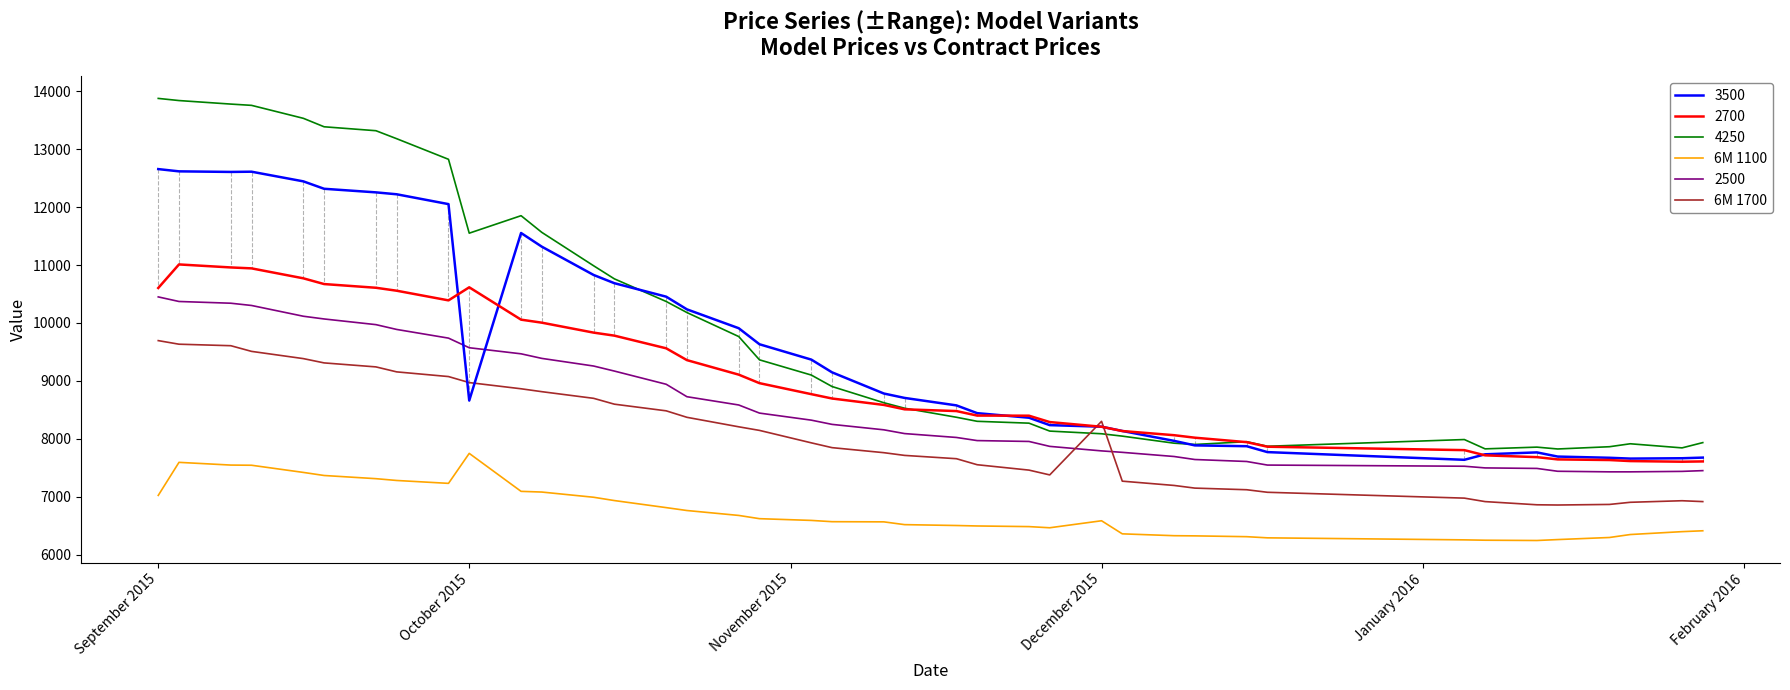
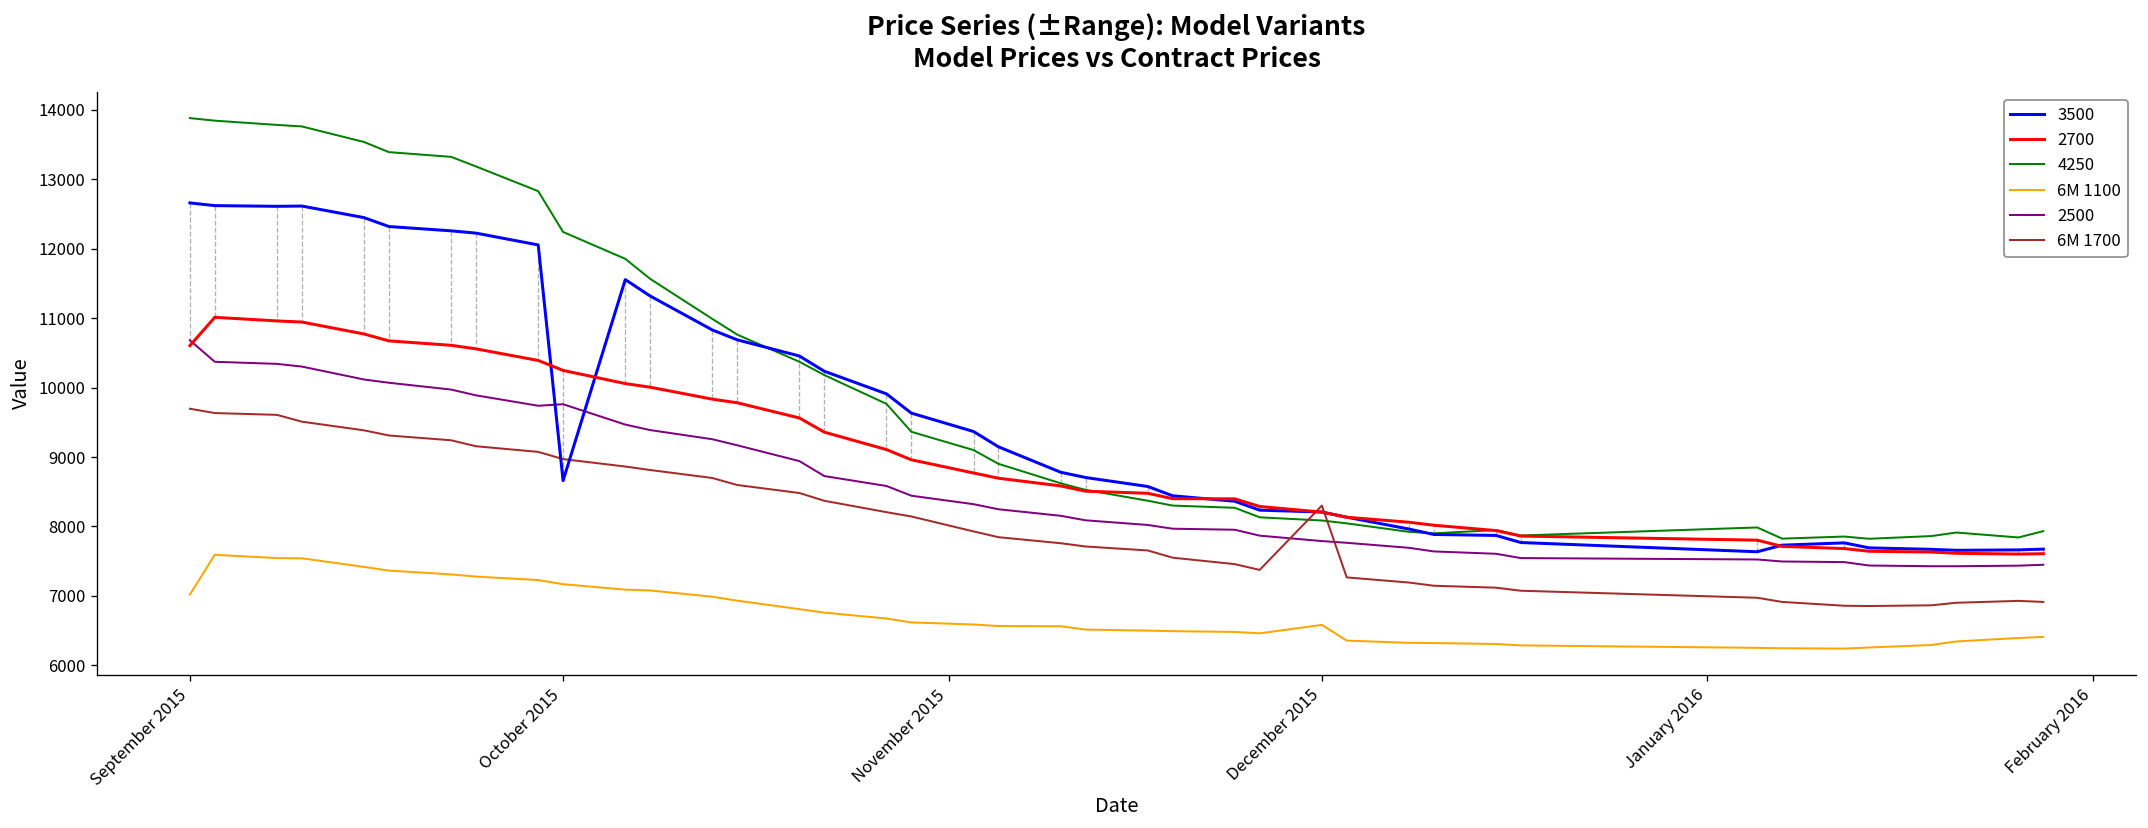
2500, September 2015: 10500 -> 10700
2700, October 2015: 10600 -> 10200
4250, October 2015: 11600 -> 12200
6M 1100, October 2015: 7700 -> 7200
2500, October 2015: 9600 -> 9800
